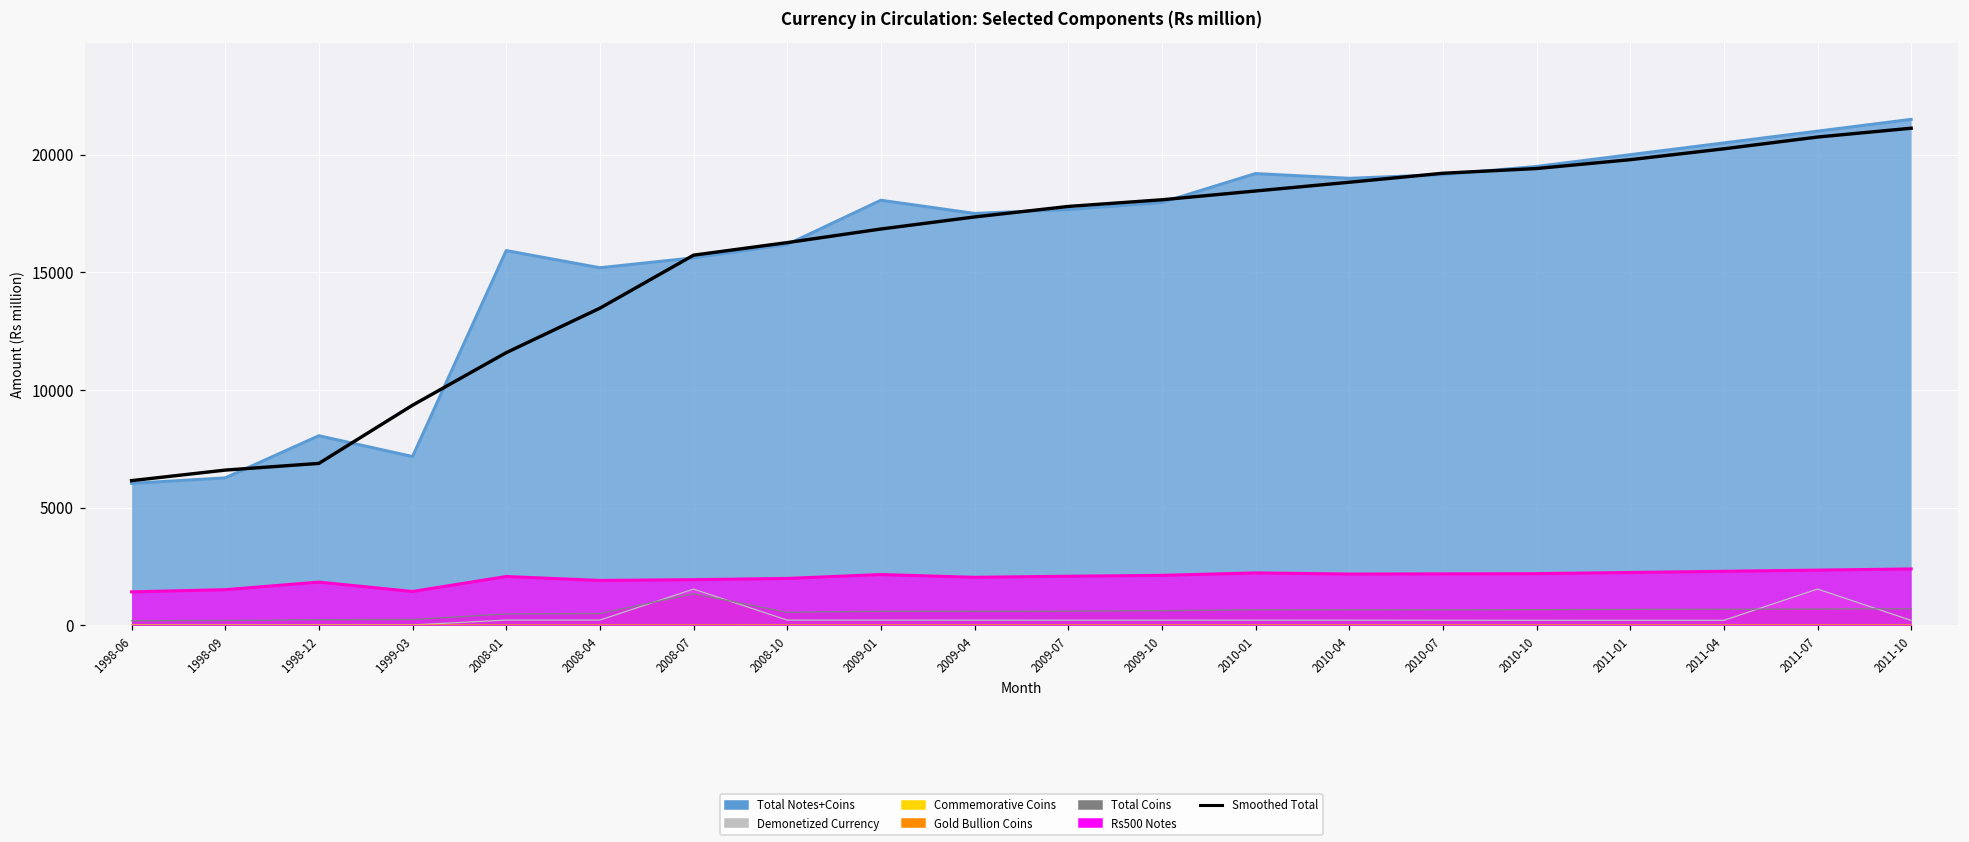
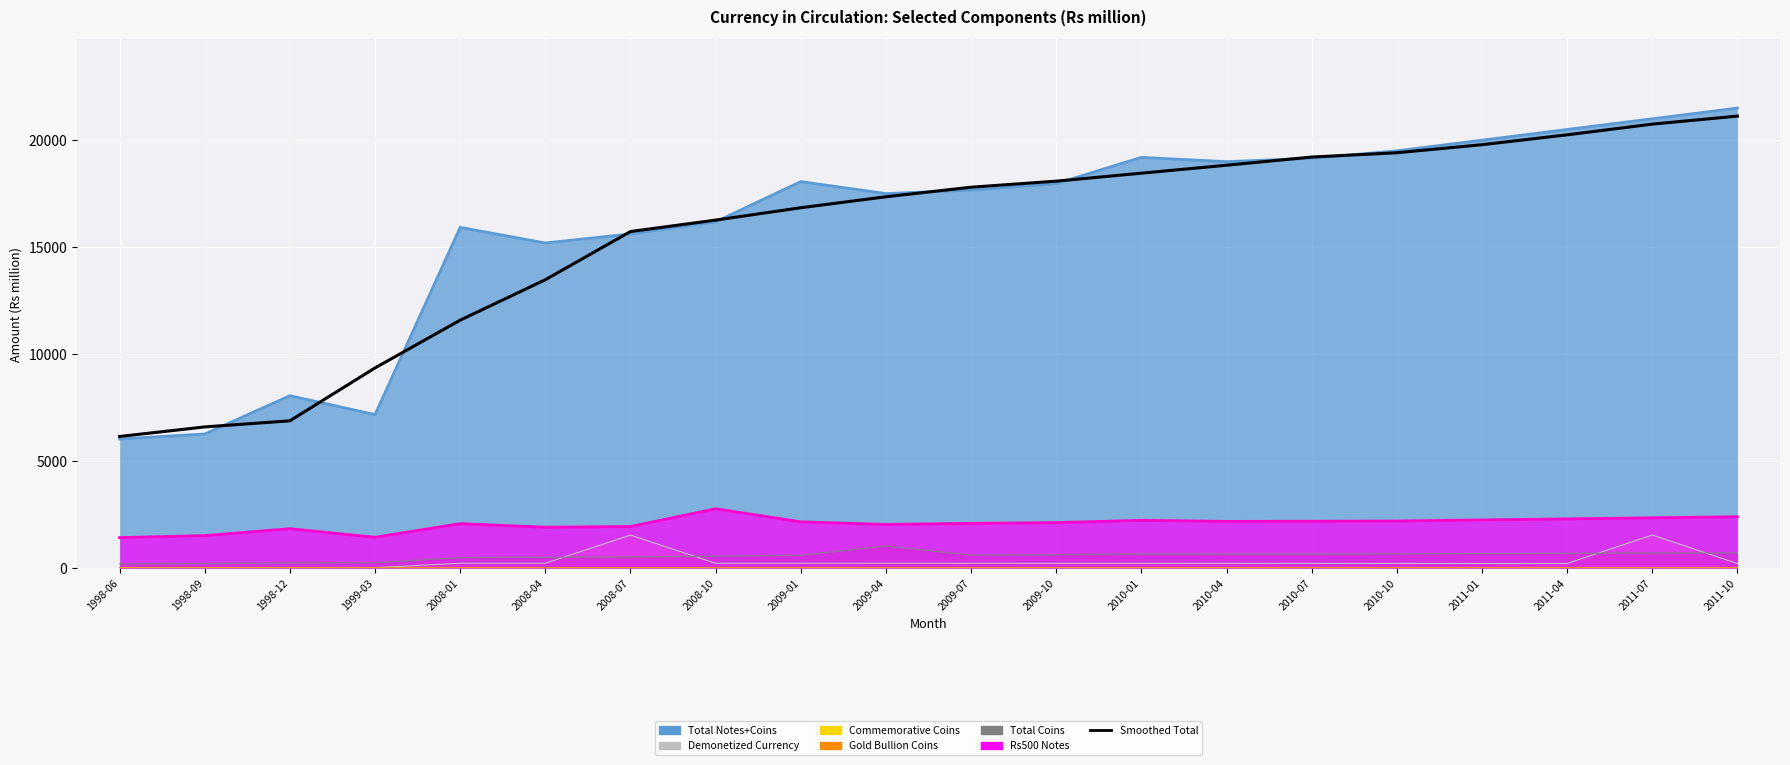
Total Coins, 2008-07: 1300 -> 500
Rs500 Notes, 2008-10: 2000 -> 2800
Total Coins, 2009-04: 600 -> 1000
